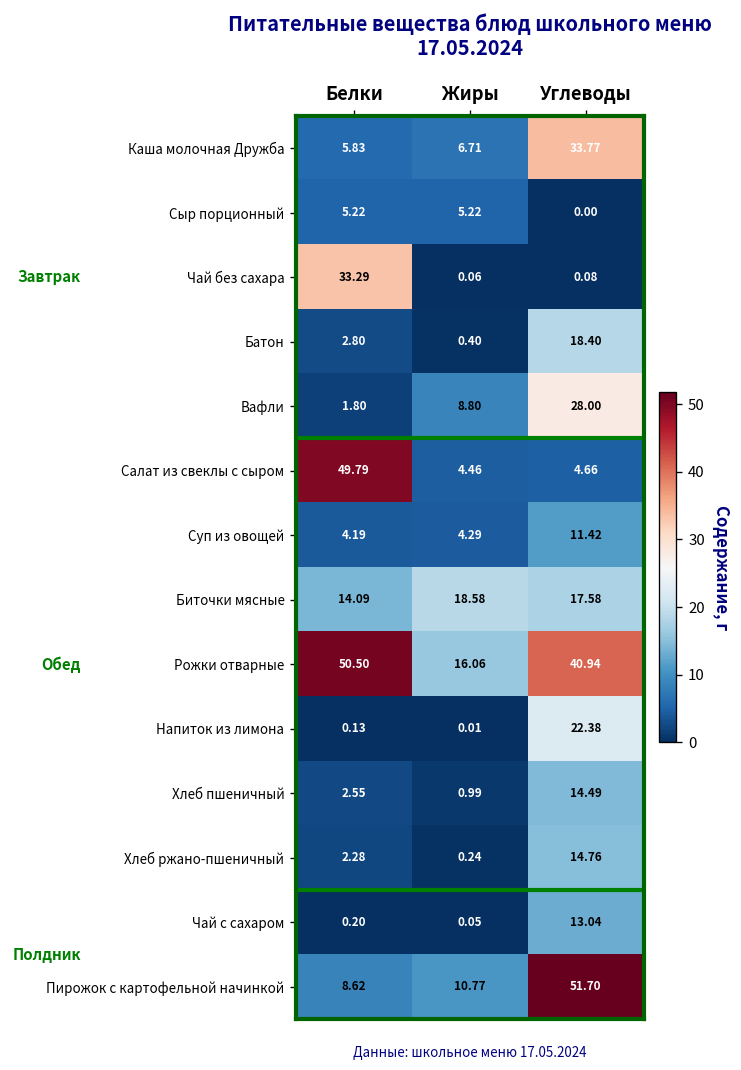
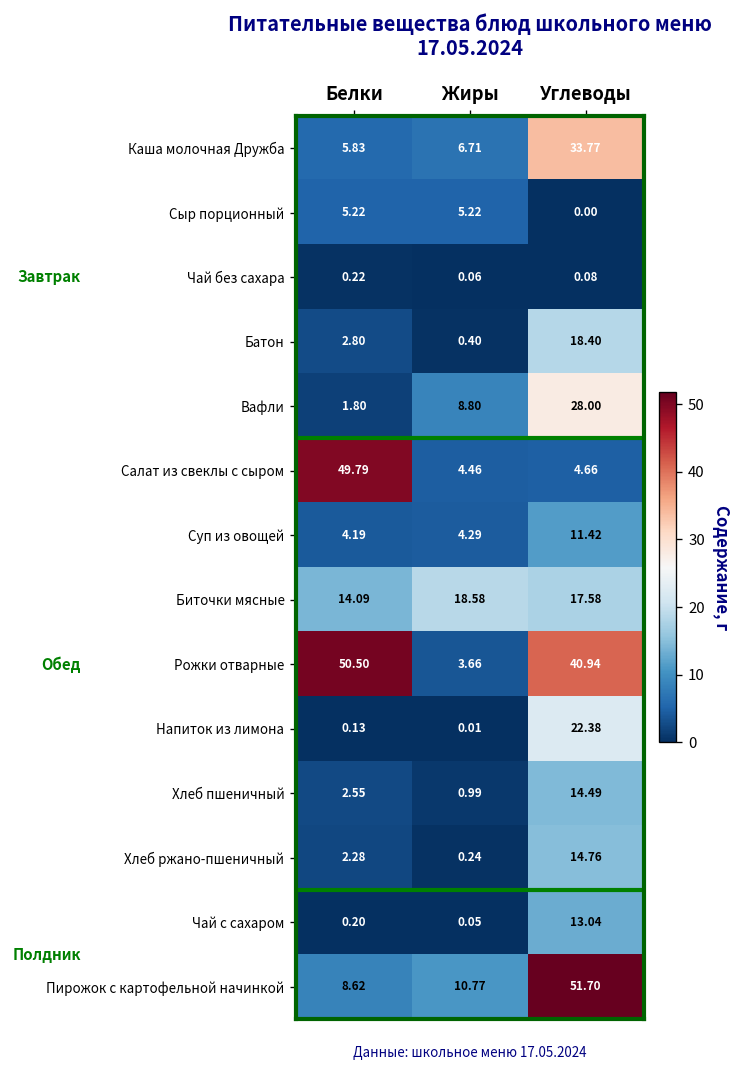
Чай без сахара, Белки: 33.29 -> 0.22
Рожки отварные, Жиры: 16.06 -> 3.66
